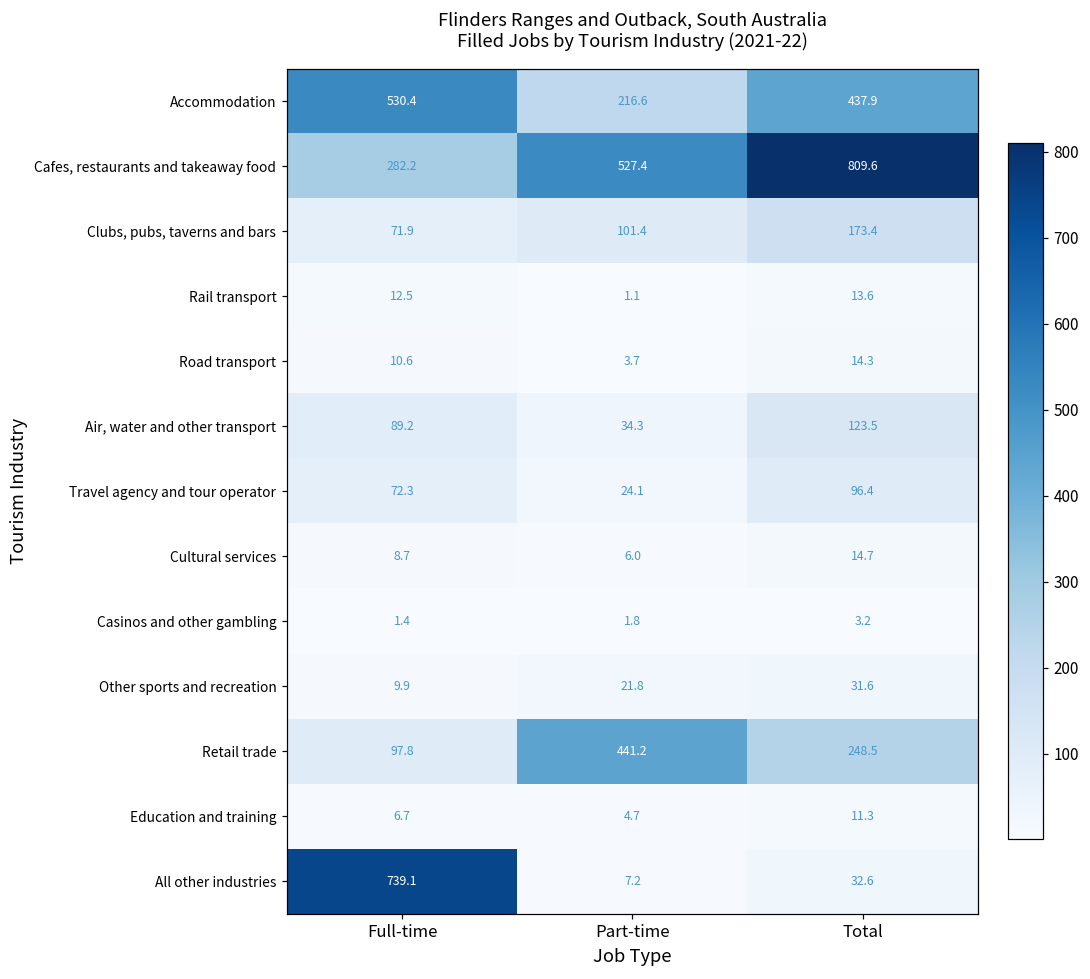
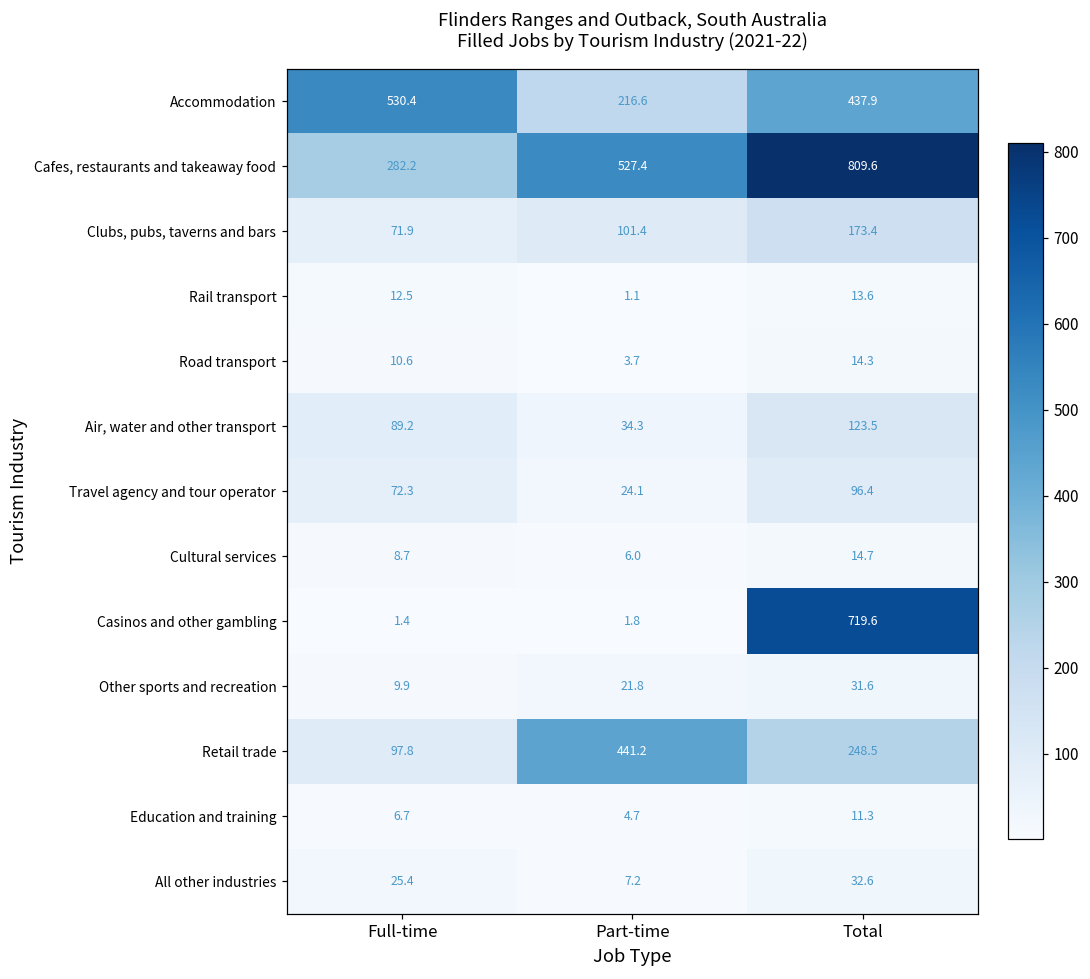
Casinos and other gambling, Total: 3.2 -> 719.6
All other industries, Full-time: 739.1 -> 25.4
